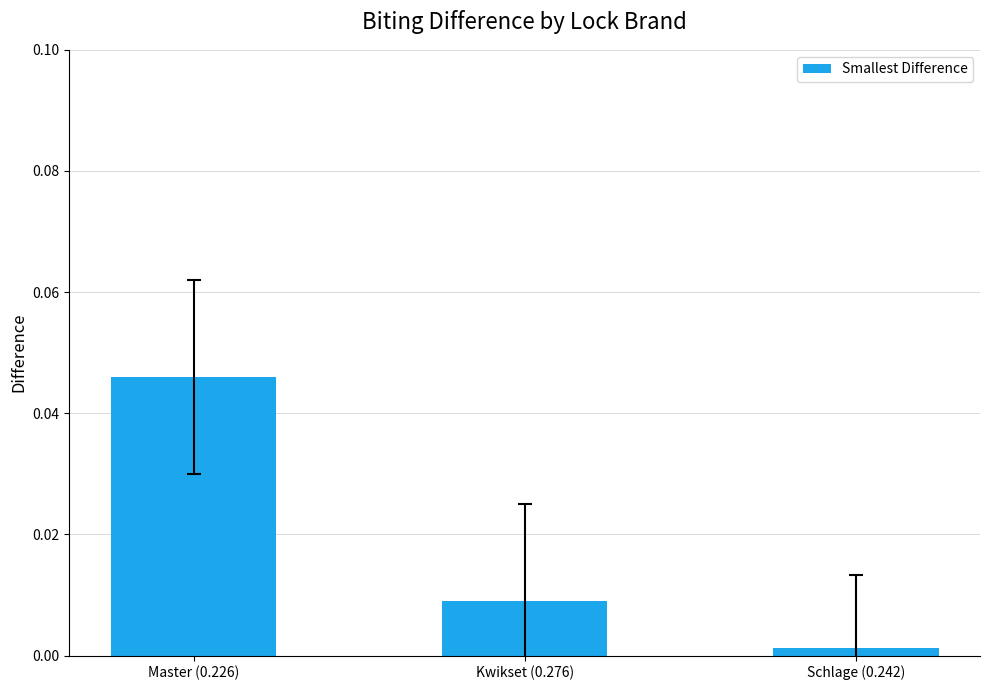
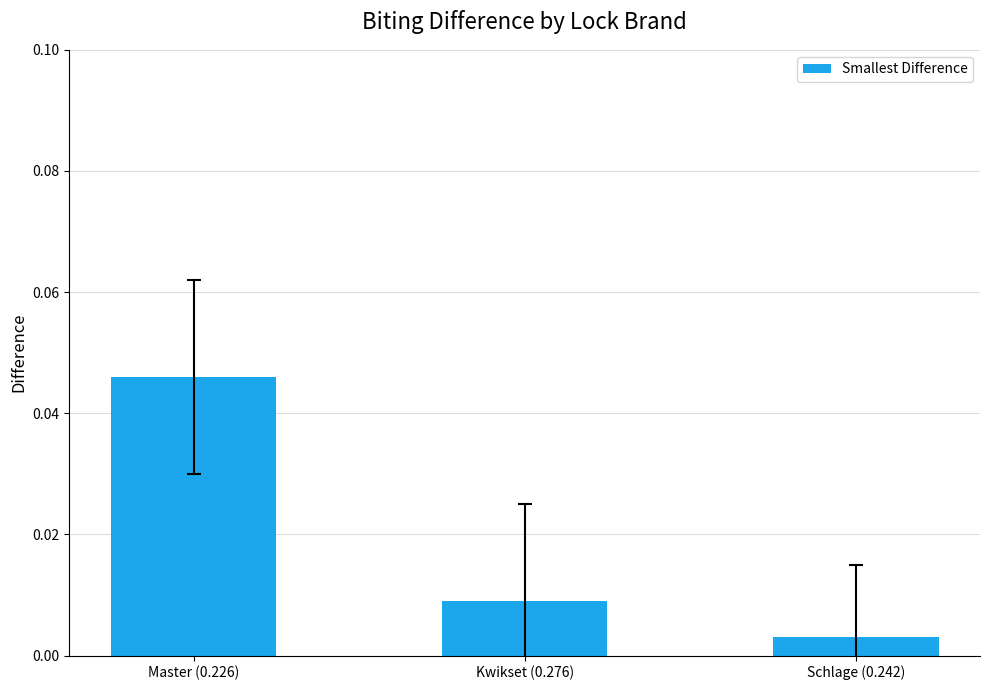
Smallest Difference, Schlage (0.242): 0.001 -> 0.003
